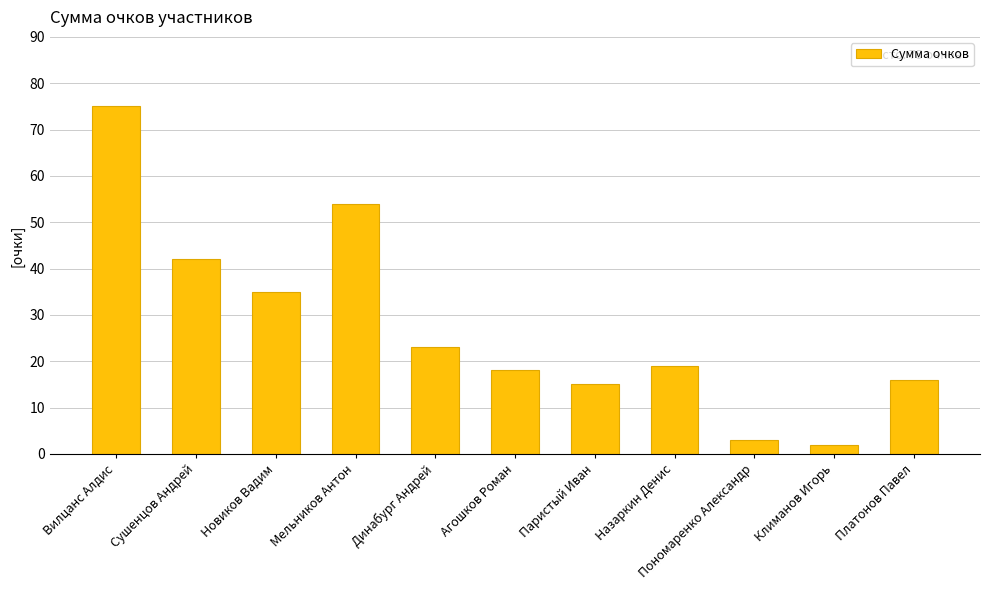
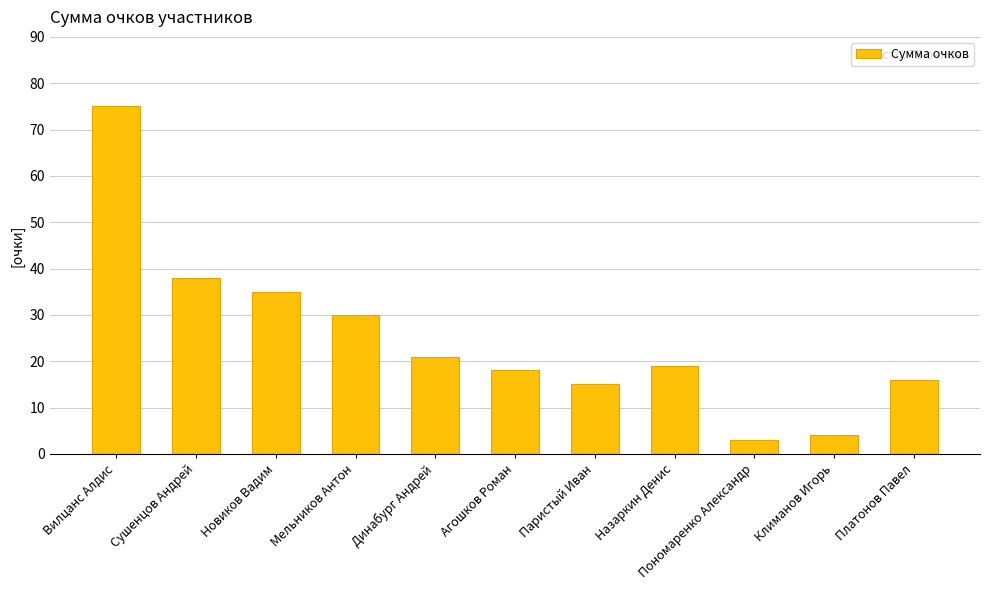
Сушенцов Андрей: 42 -> 38
Мельников Антон: 54 -> 30
Динабург Андрей: 23 -> 21
Климанов Игорь: 2 -> 4
